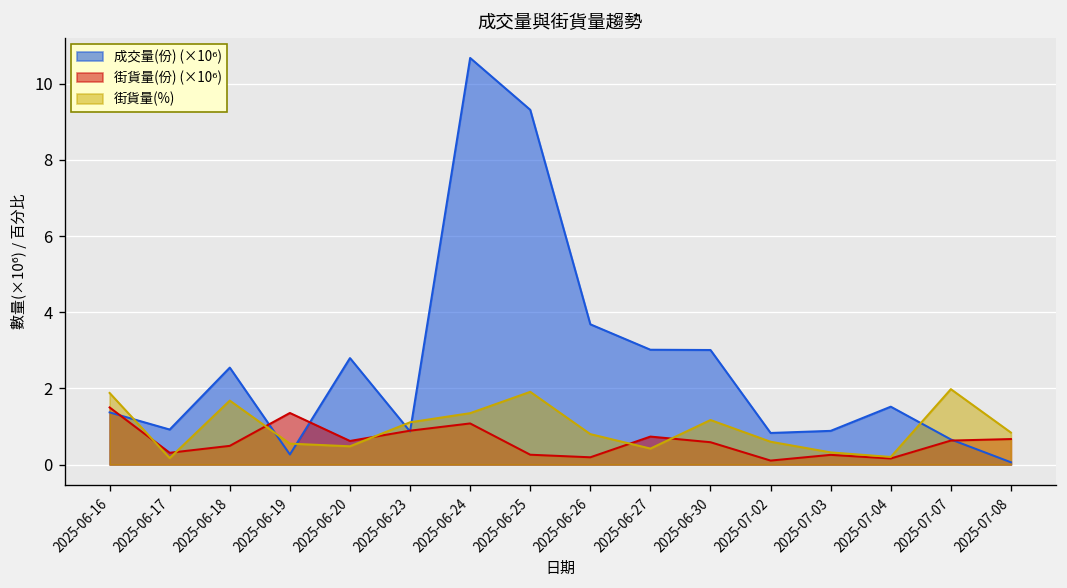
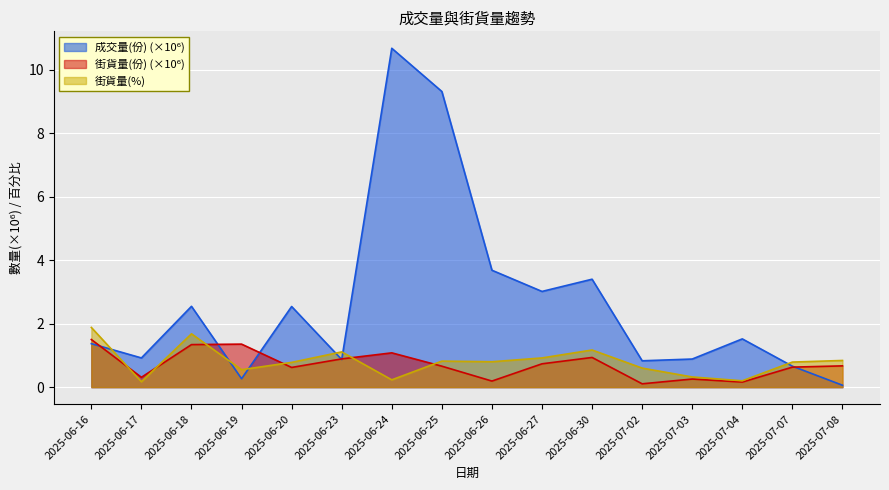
街貨量(份) (×10⁶), 2025-06-18: 0.5 -> 1.3
成交量(份) (×10⁶), 2025-06-20: 2.8 -> 2.5
街貨量(%), 2025-06-20: 0.5 -> 0.8
街貨量(%), 2025-06-24: 1.4 -> 0.2
街貨量(份) (×10⁶), 2025-06-25: 0.3 -> 0.7
街貨量(%), 2025-06-25: 1.9 -> 0.8
街貨量(%), 2025-06-27: 0.4 -> 0.9
成交量(份) (×10⁶), 2025-06-30: 3.0 -> 3.4
街貨量(份) (×10⁶), 2025-06-30: 0.6 -> 0.9
街貨量(%), 2025-07-07: 2.0 -> 0.8
